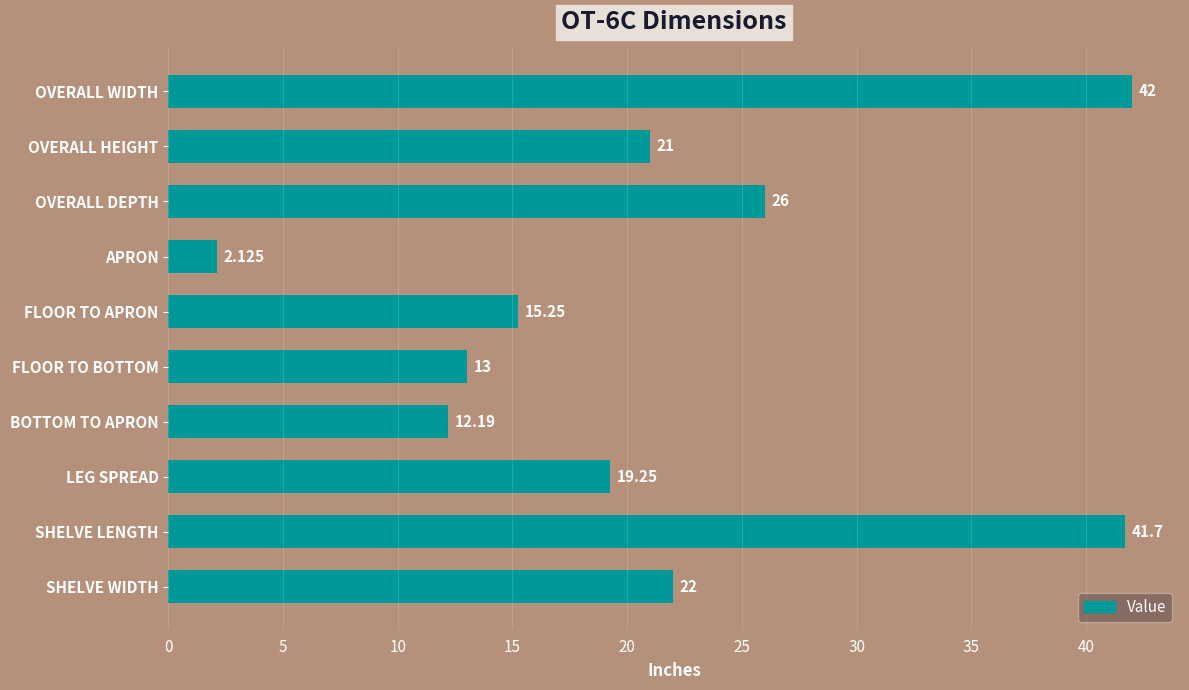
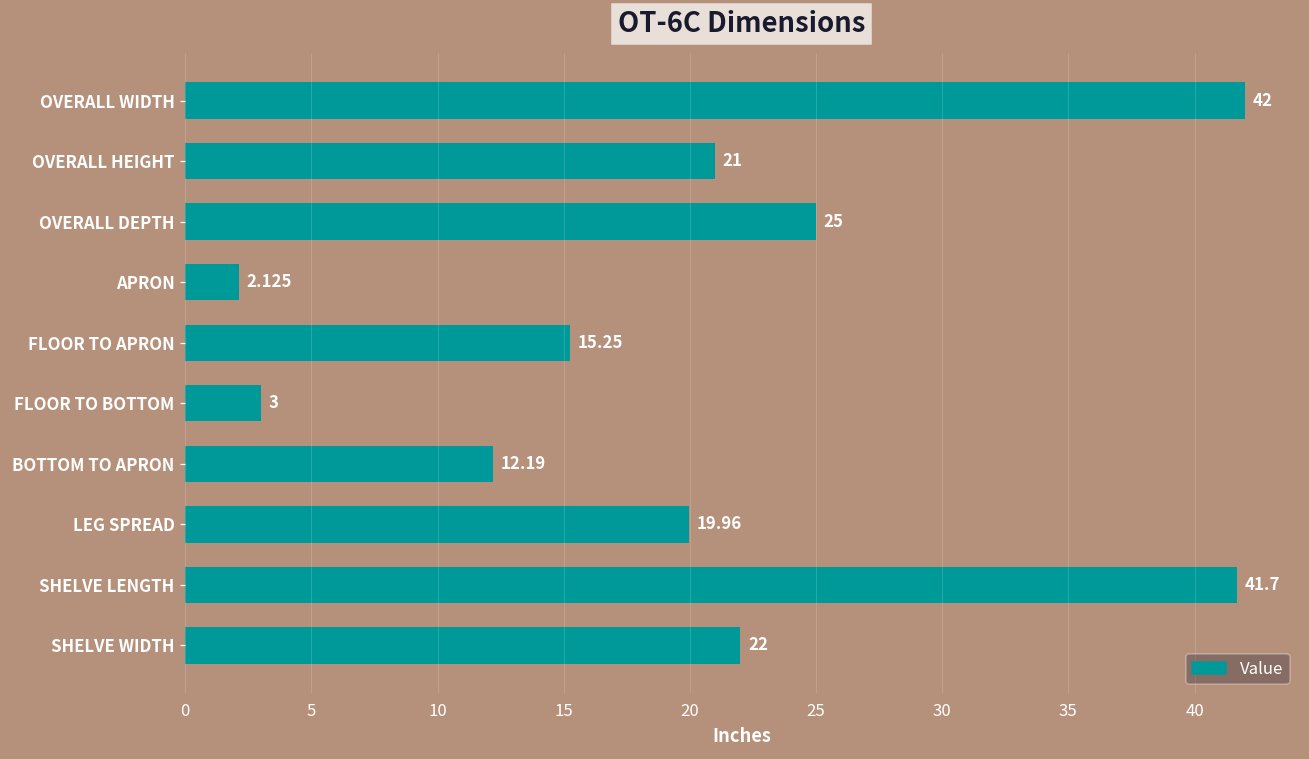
OVERALL DEPTH: 26 -> 25
FLOOR TO BOTTOM: 13 -> 3
LEG SPREAD: 19.25 -> 19.96
